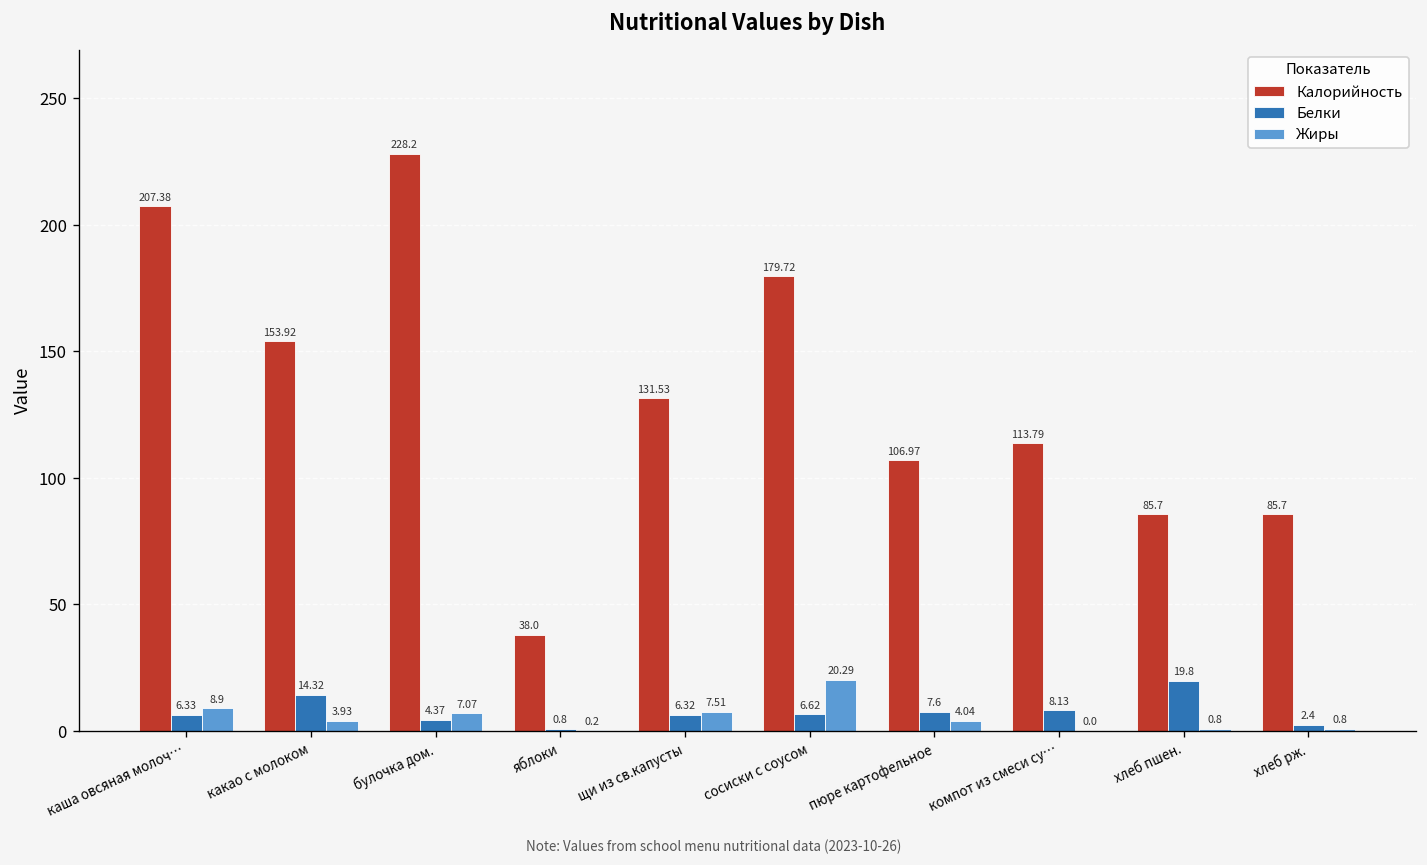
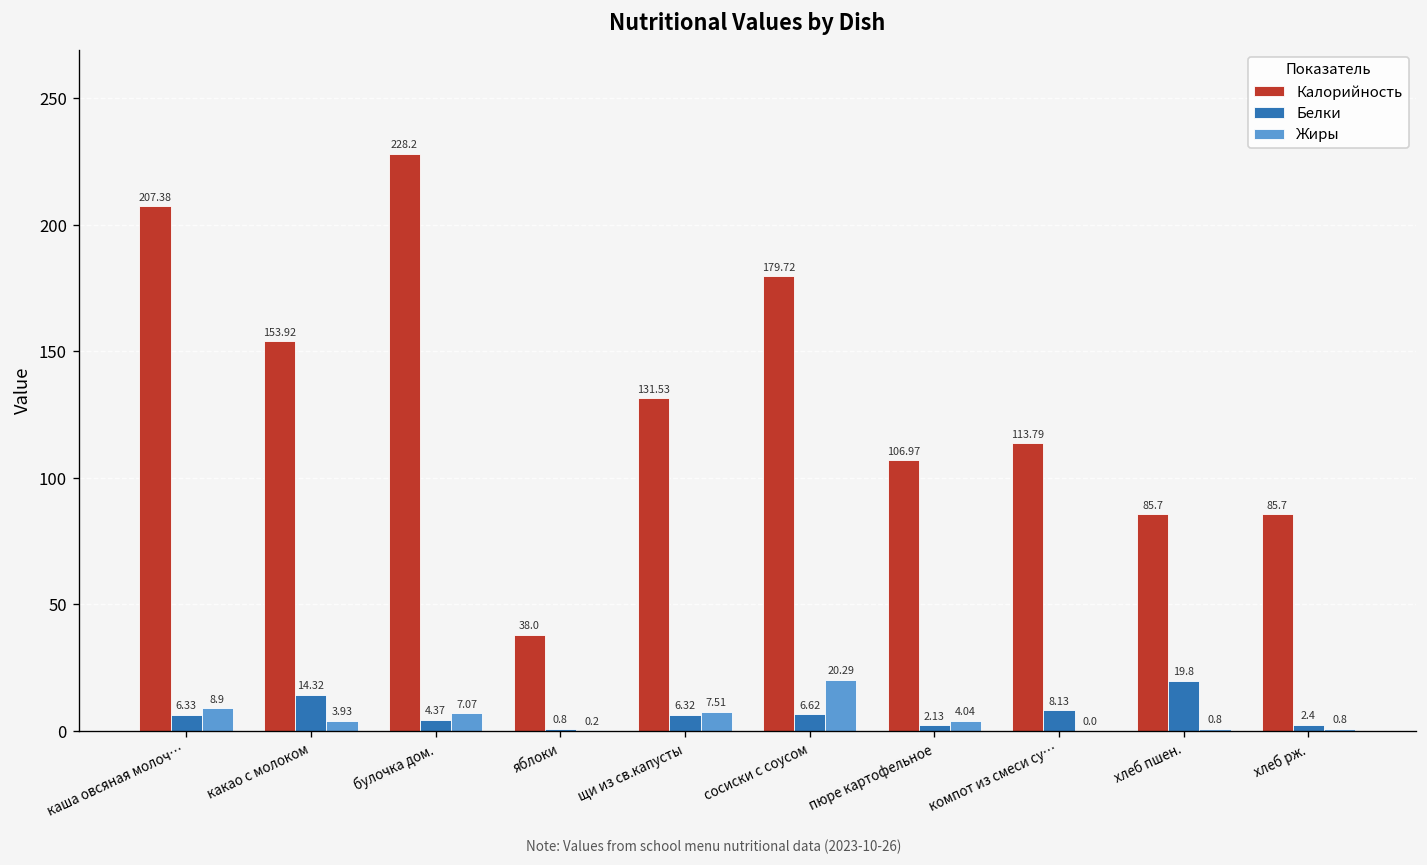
Белки, пюре картофельное: 7.6 -> 2.13
